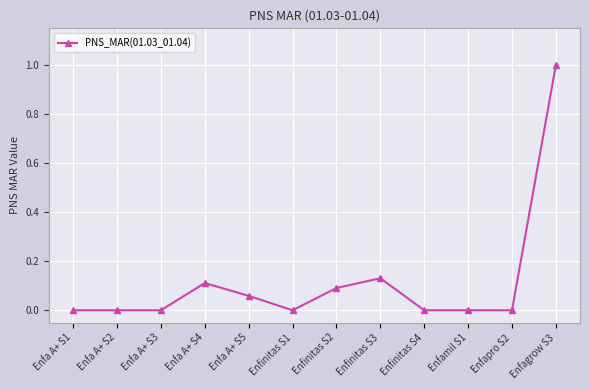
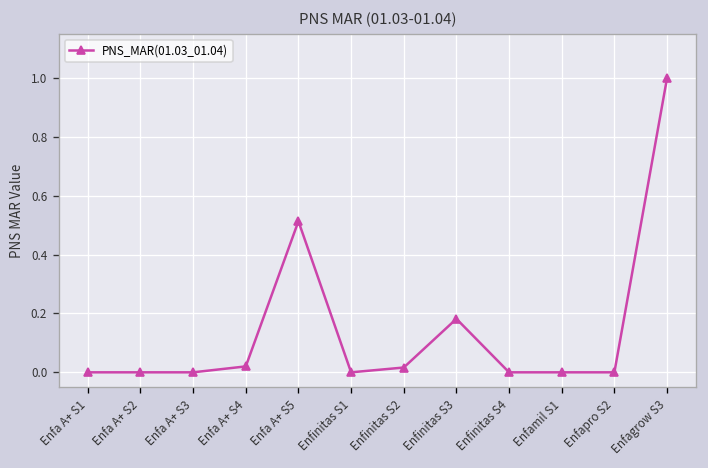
Enfa A+ S4: 0.11 -> 0.02
Enfa A+ S5: 0.06 -> 0.51
Enfinitas S2: 0.09 -> 0.02
Enfinitas S3: 0.13 -> 0.18
